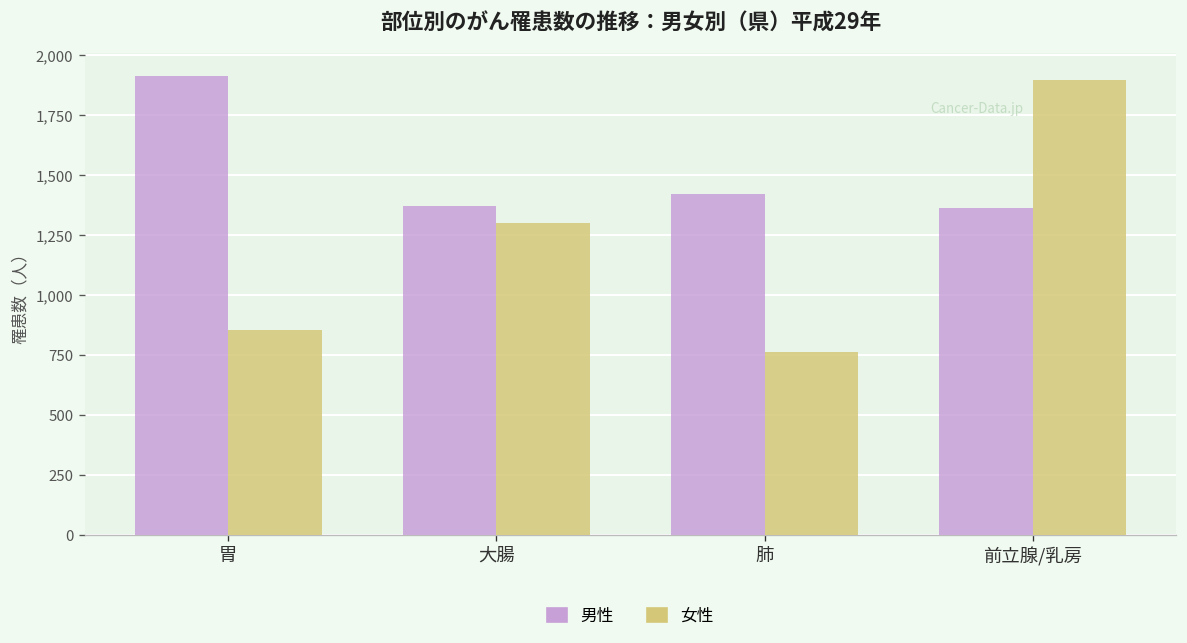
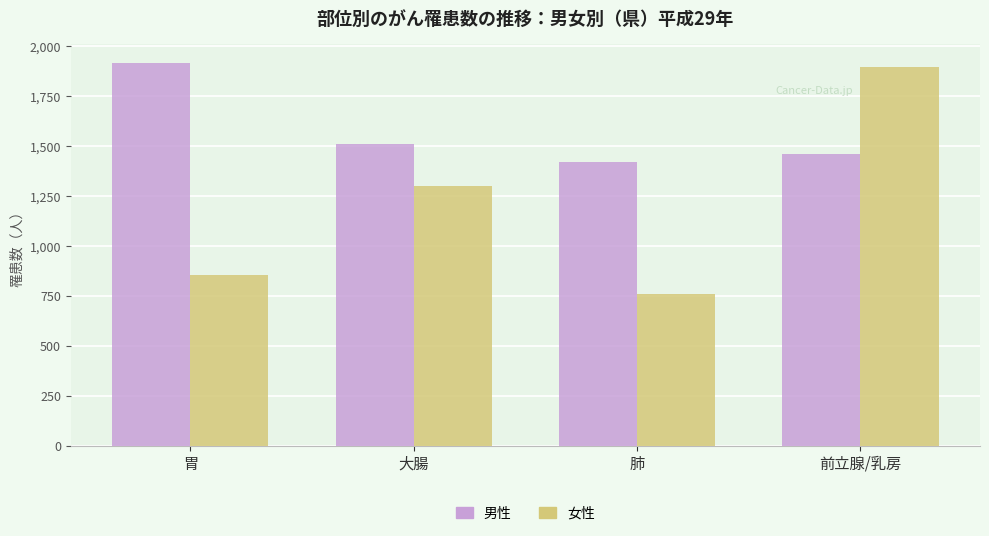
男性, 大腸: 1,370 -> 1,510
男性, 前立腺/乳房: 1,360 -> 1,460
